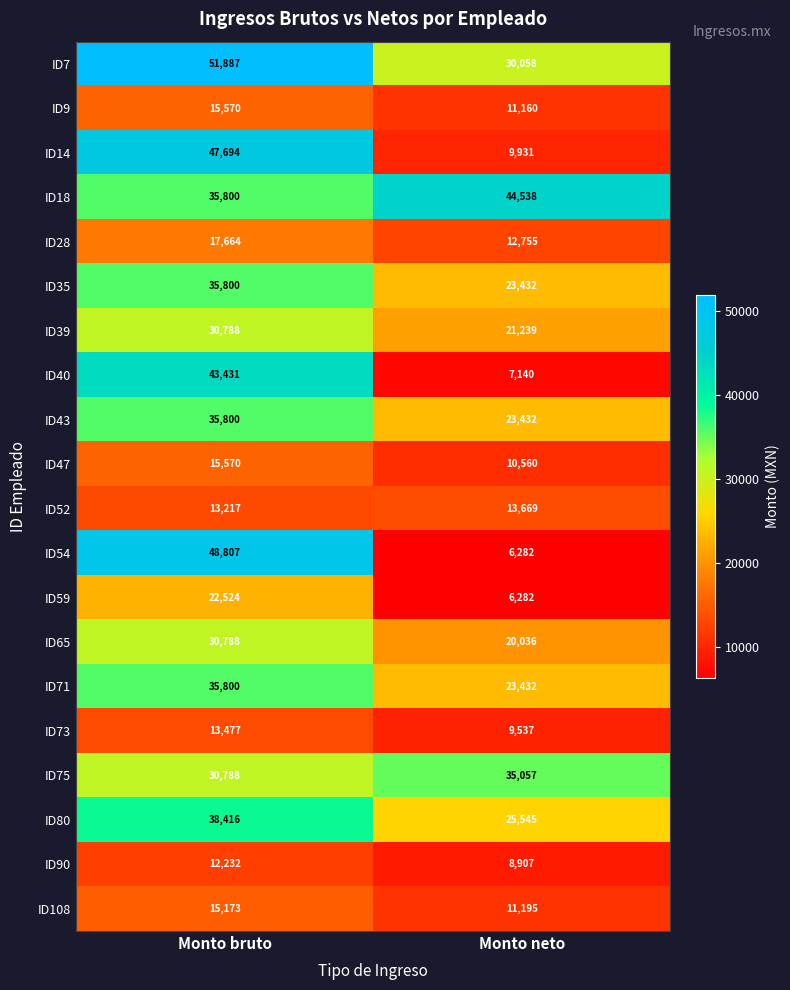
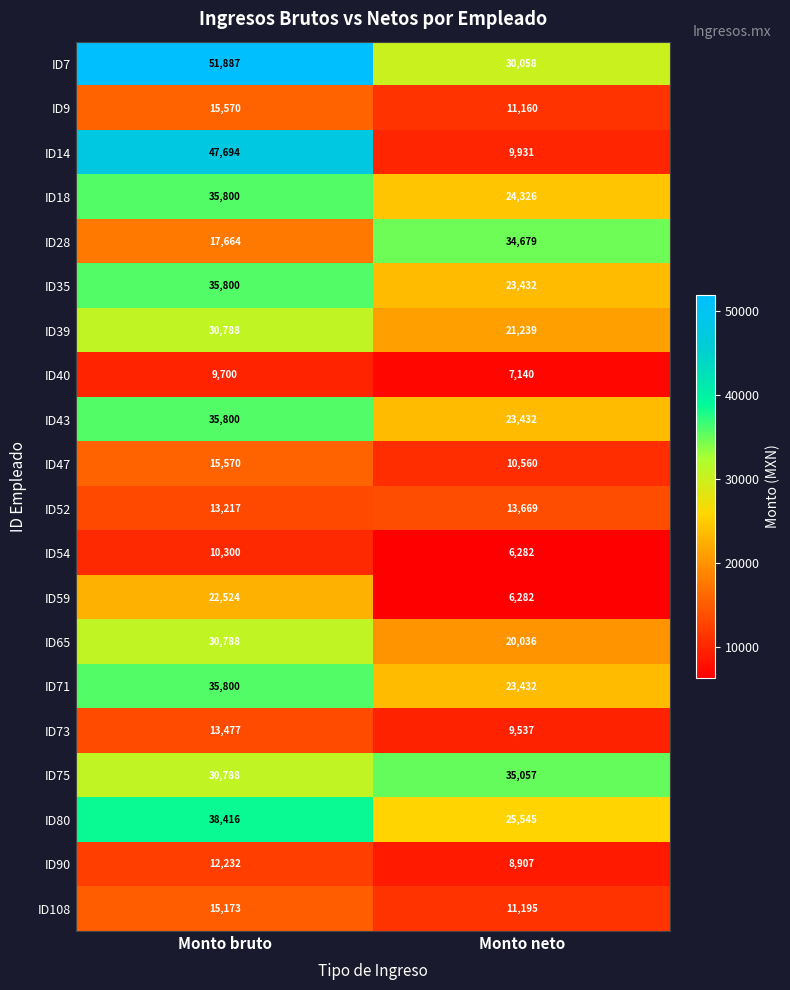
ID18, Monto neto: 44,538 -> 24,326
ID28, Monto neto: 12,755 -> 34,679
ID40, Monto bruto: 43,431 -> 9,700
ID54, Monto bruto: 48,807 -> 10,300
